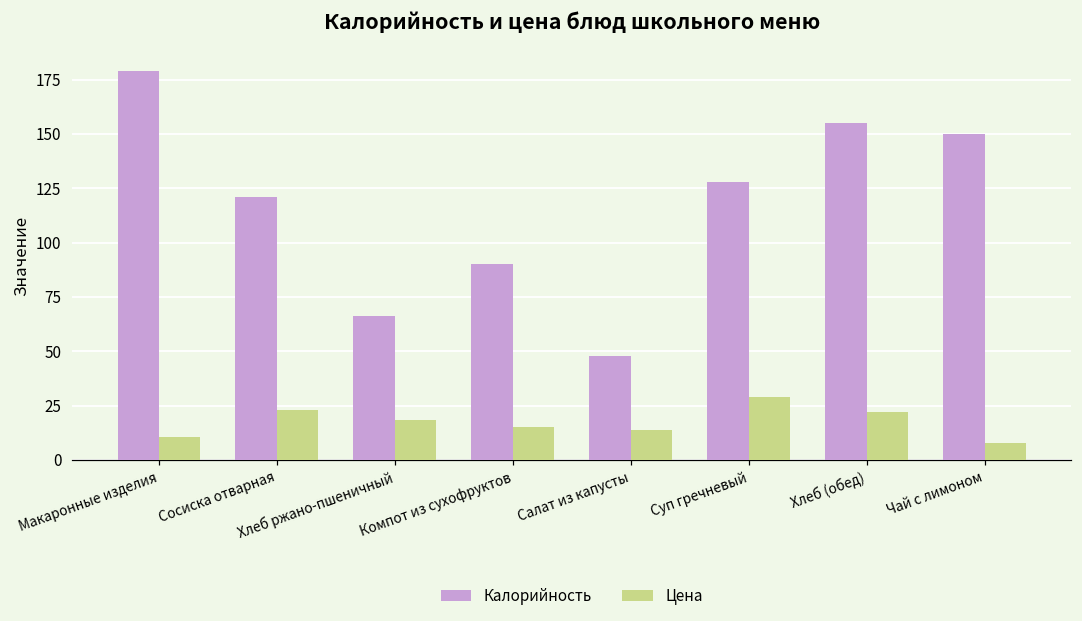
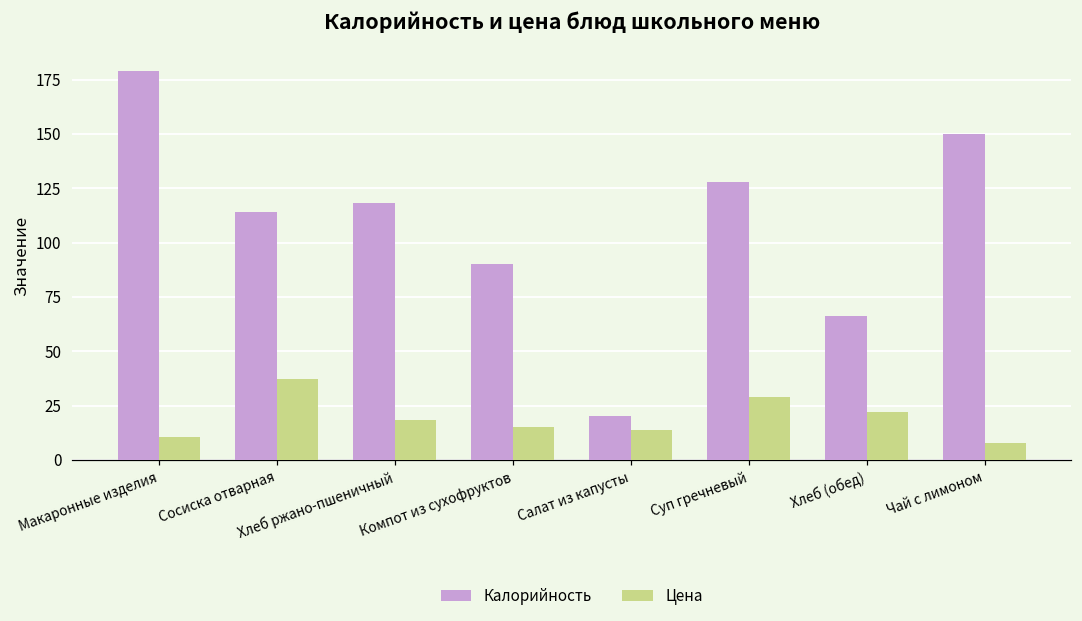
Калорийность, Сосиска отварная: 121 -> 114
Цена, Сосиска отварная: 23 -> 37
Калорийность, Хлеб ржано-пшеничный: 66 -> 118
Калорийность, Салат из капусты: 48 -> 20
Калорийность, Хлеб (обед): 155 -> 66
